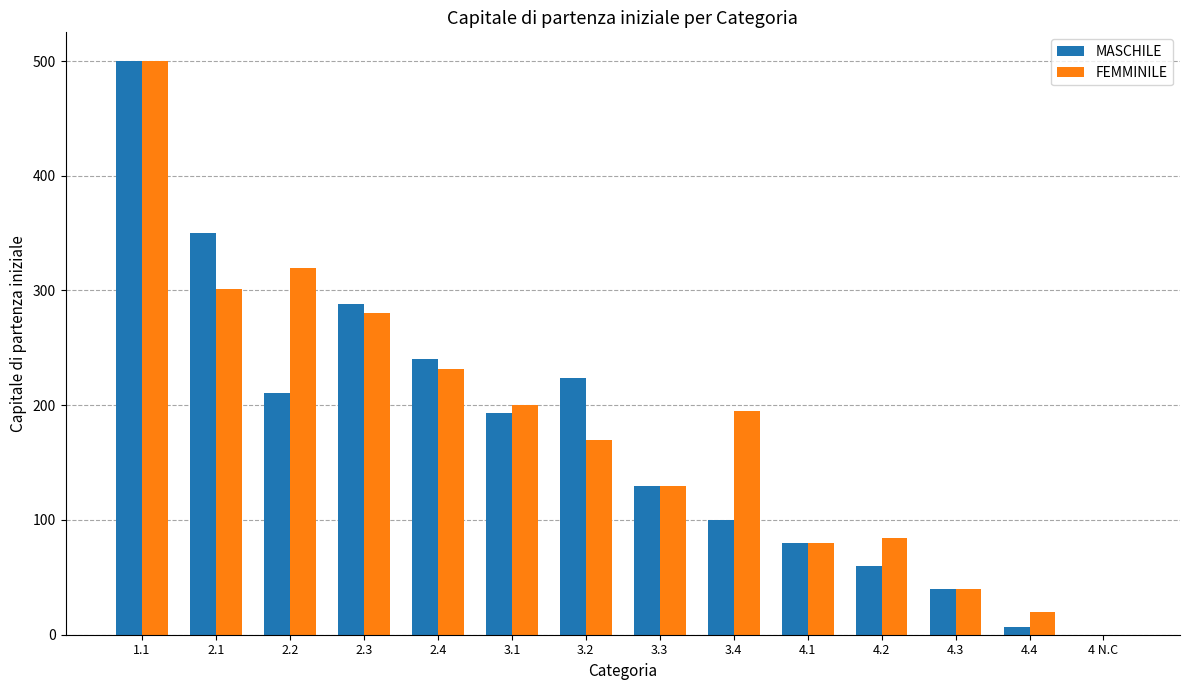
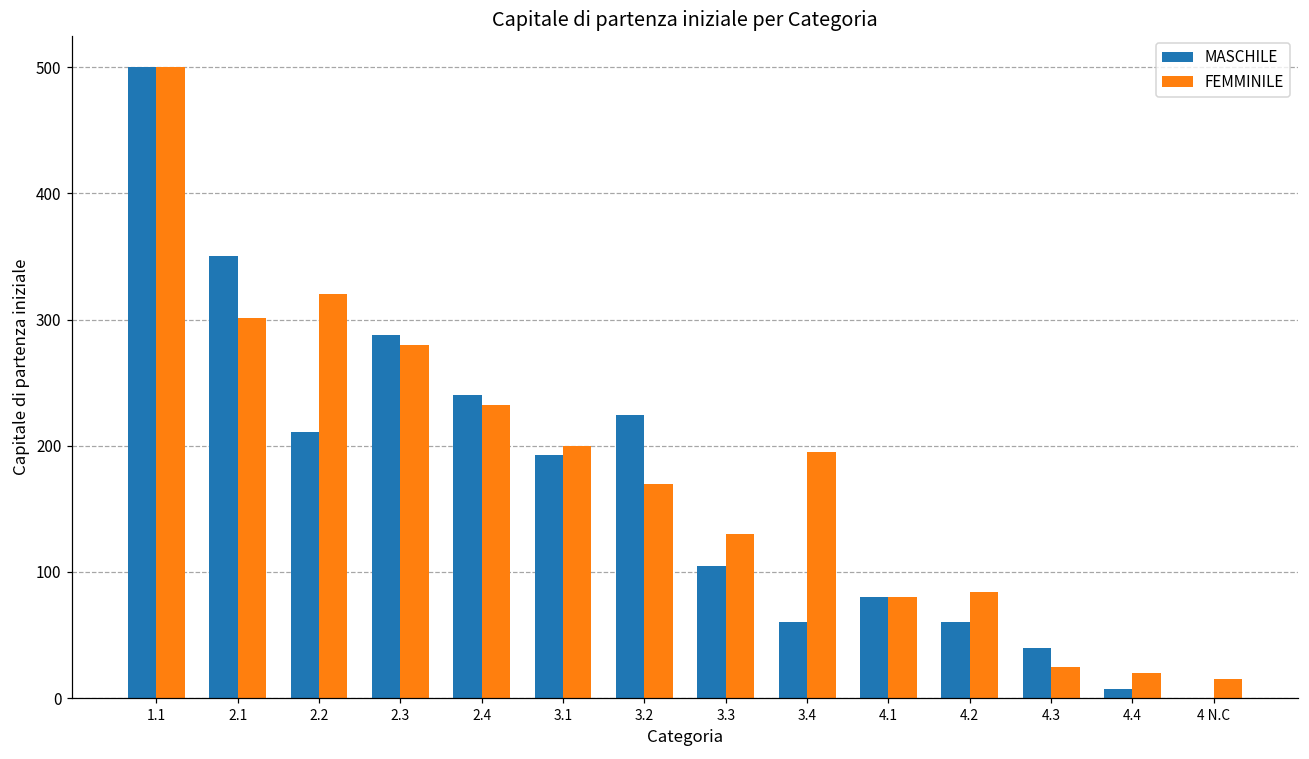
MASCHILE, 3.3: 130 -> 105
MASCHILE, 3.4: 100 -> 60
FEMMINILE, 4.3: 40 -> 25
FEMMINILE, 4 N.C: 0 -> 15
